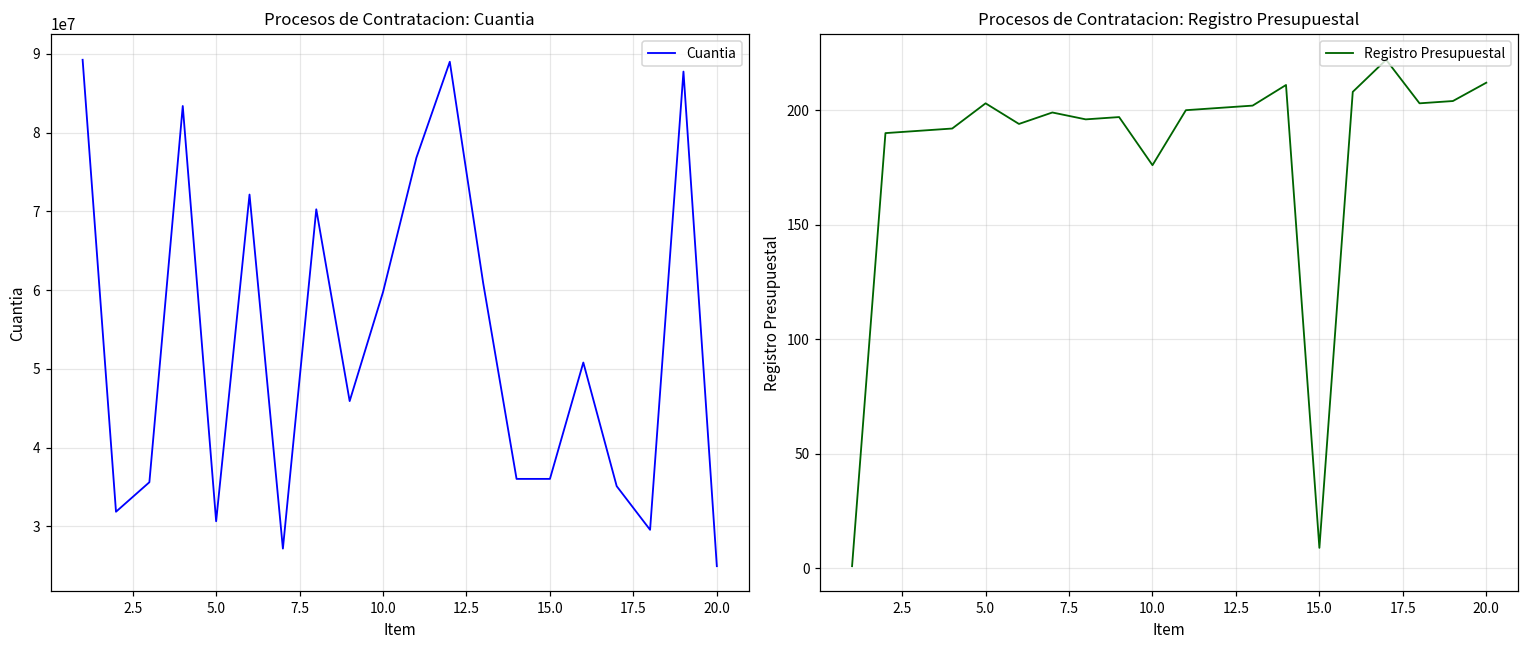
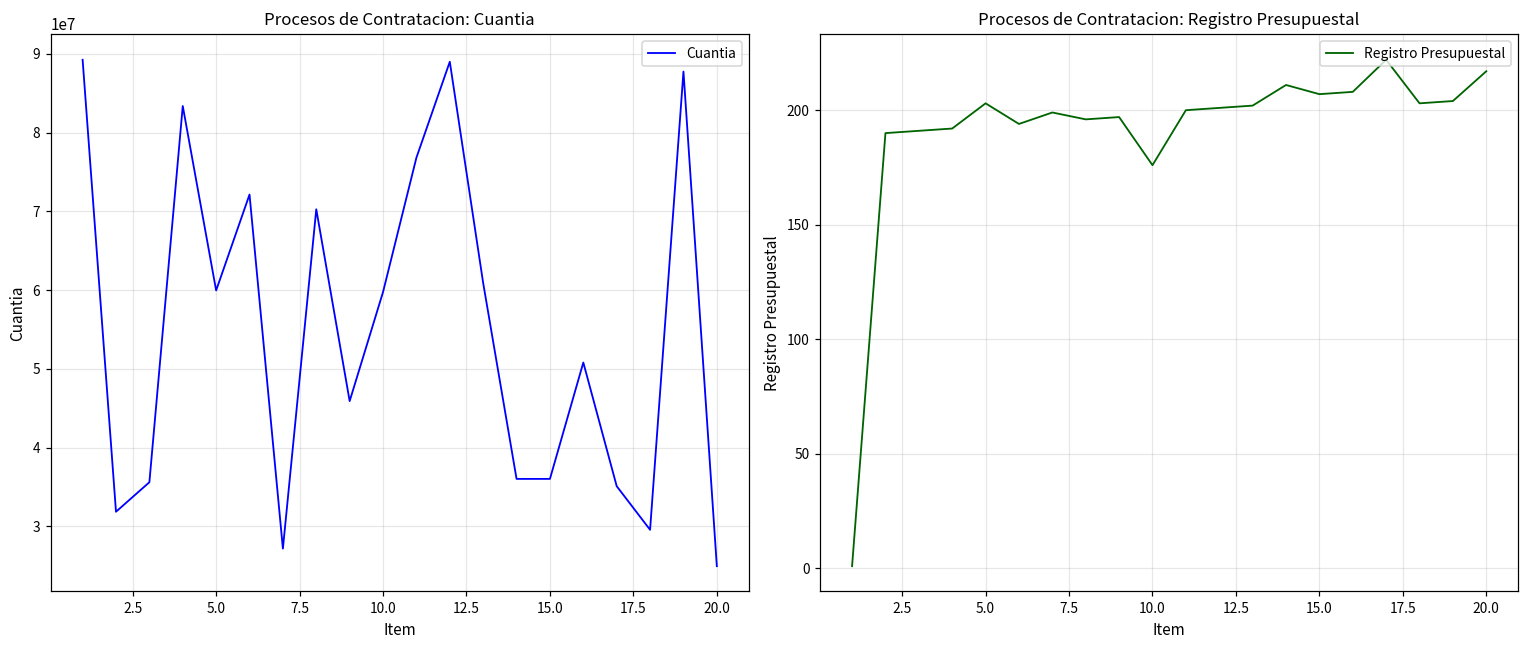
Procesos de Contratacion: Cuantia, 5.0: 31000000 -> 60000000
Procesos de Contratacion: Registro Presupuestal, 15.0: 9 -> 207
Procesos de Contratacion: Registro Presupuestal, 20.0: 212 -> 217
